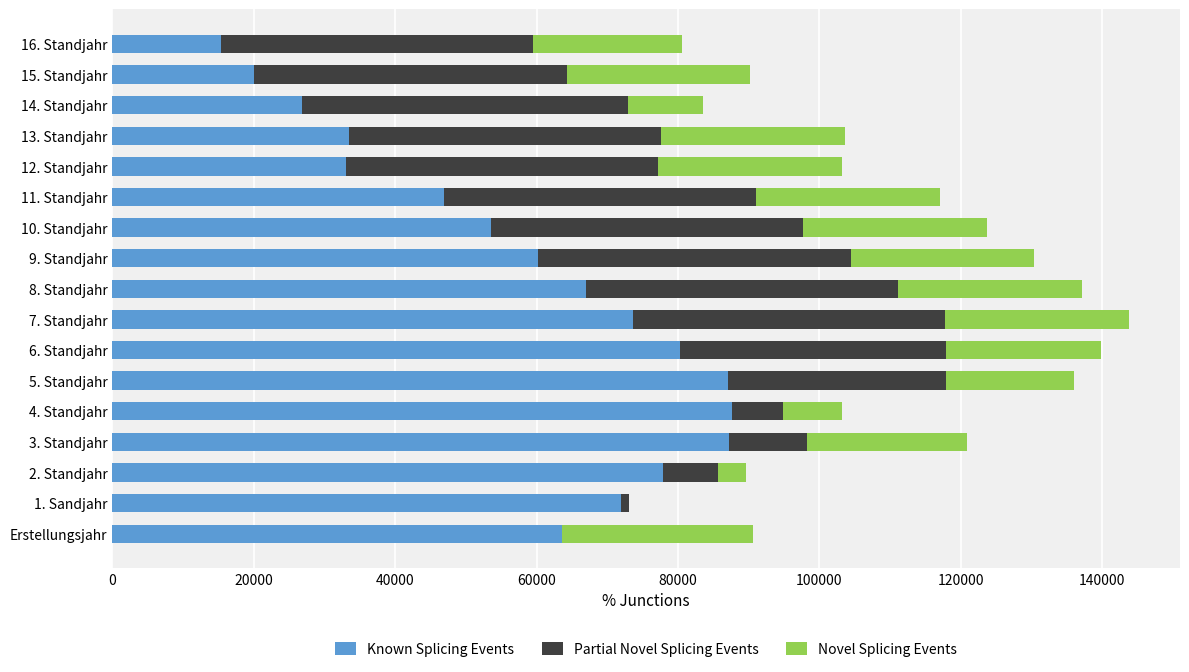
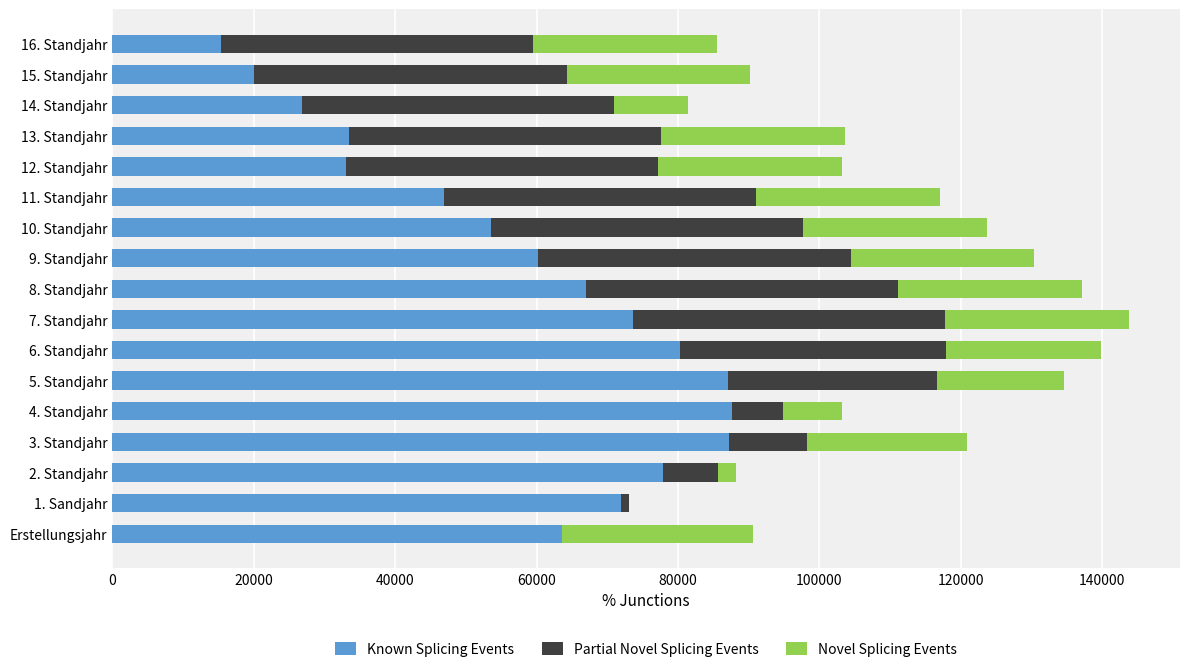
Novel Splicing Events, 16. Standjahr: 21000 -> 26000
Partial Novel Splicing Events, 14. Standjahr: 46000 -> 44000
Partial Novel Splicing Events, 5. Standjahr: 31000 -> 30000
Novel Splicing Events, 2. Standjahr: 4000 -> 3000
